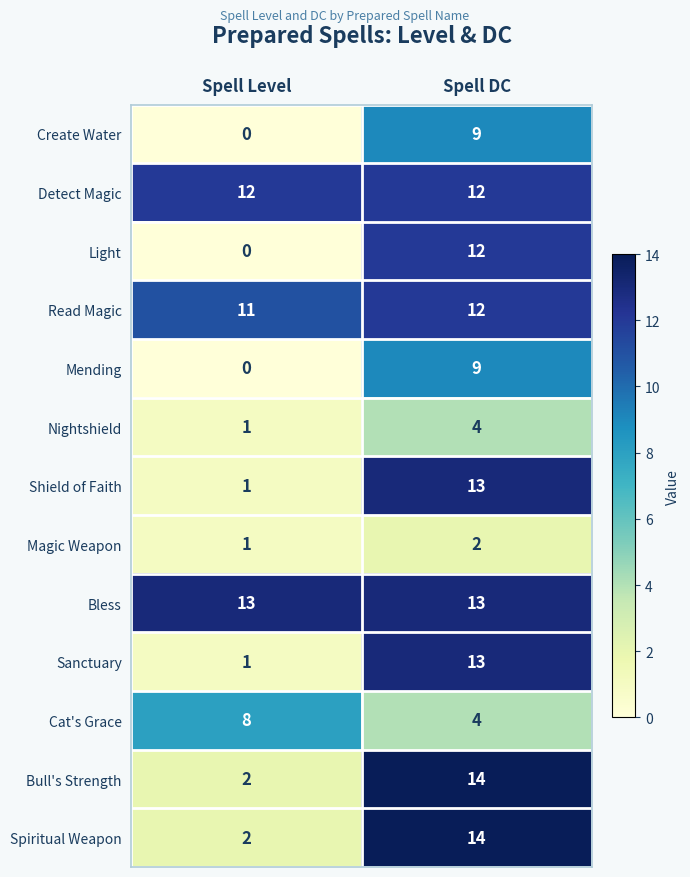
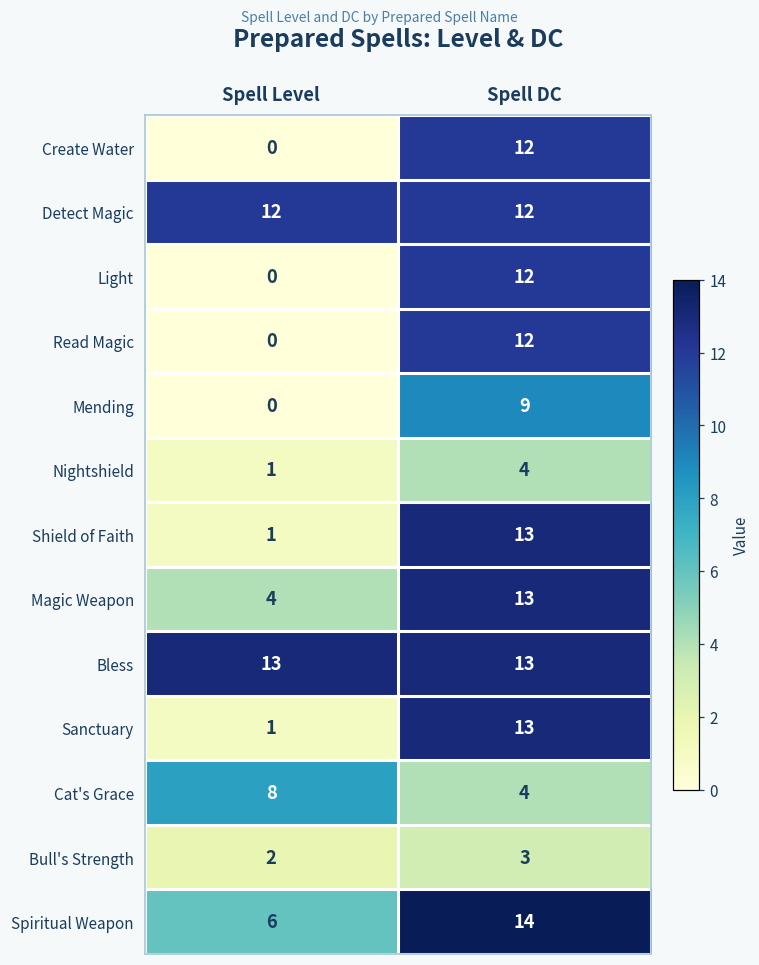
Create Water, Spell DC: 9 -> 12
Read Magic, Spell Level: 11 -> 0
Magic Weapon, Spell Level: 1 -> 4
Magic Weapon, Spell DC: 2 -> 13
Bull's Strength, Spell DC: 14 -> 3
Spiritual Weapon, Spell Level: 2 -> 6
